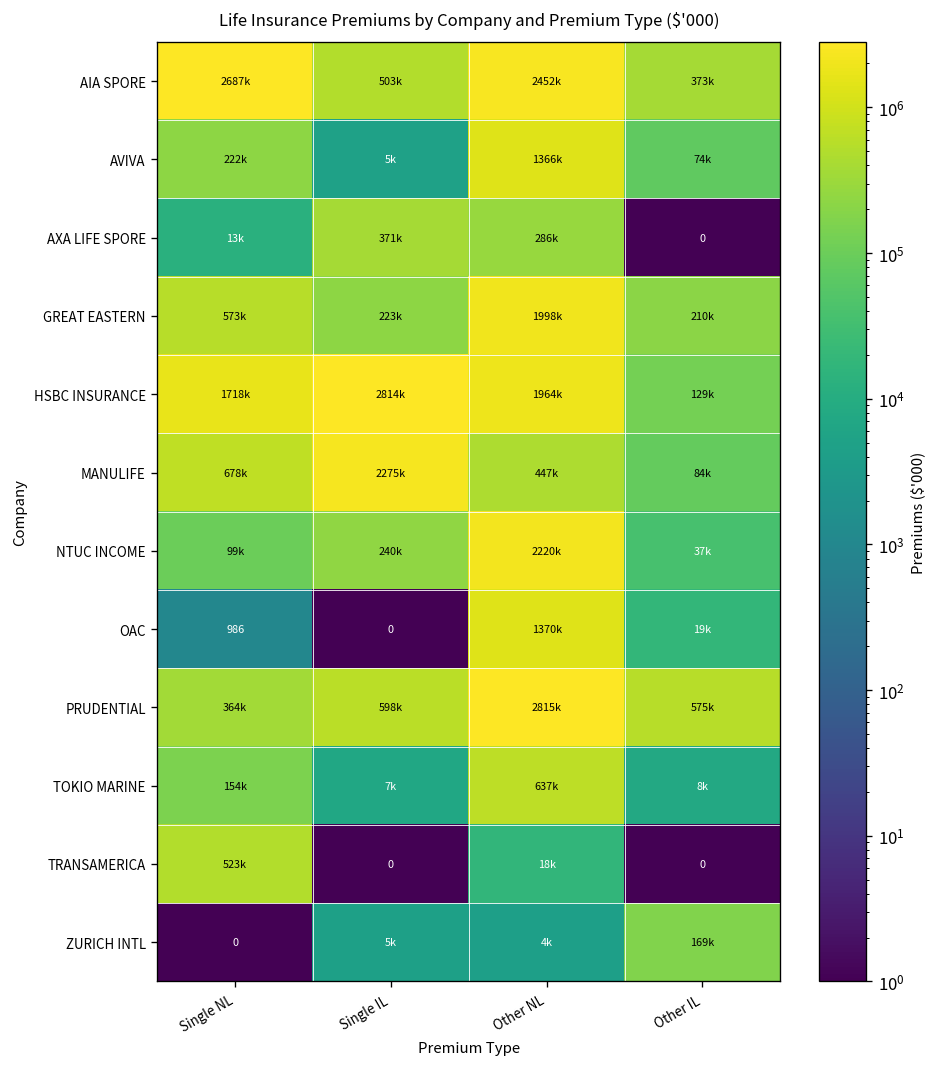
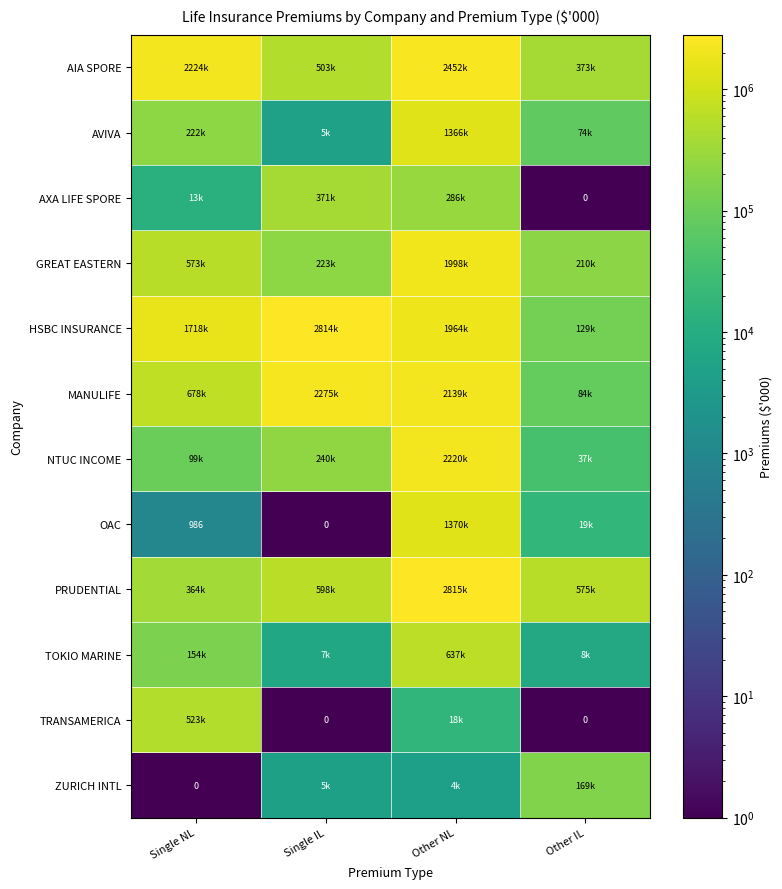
AIA SPORE, Single NL: 2687k -> 2224k
MANULIFE, Other NL: 447k -> 2139k
